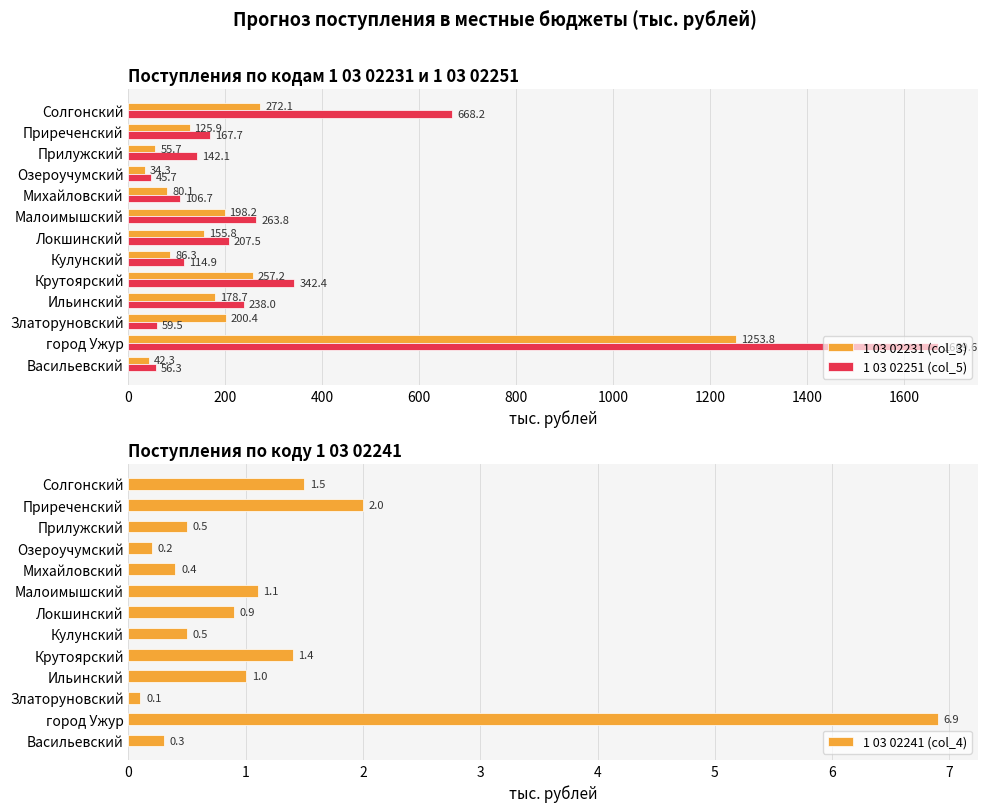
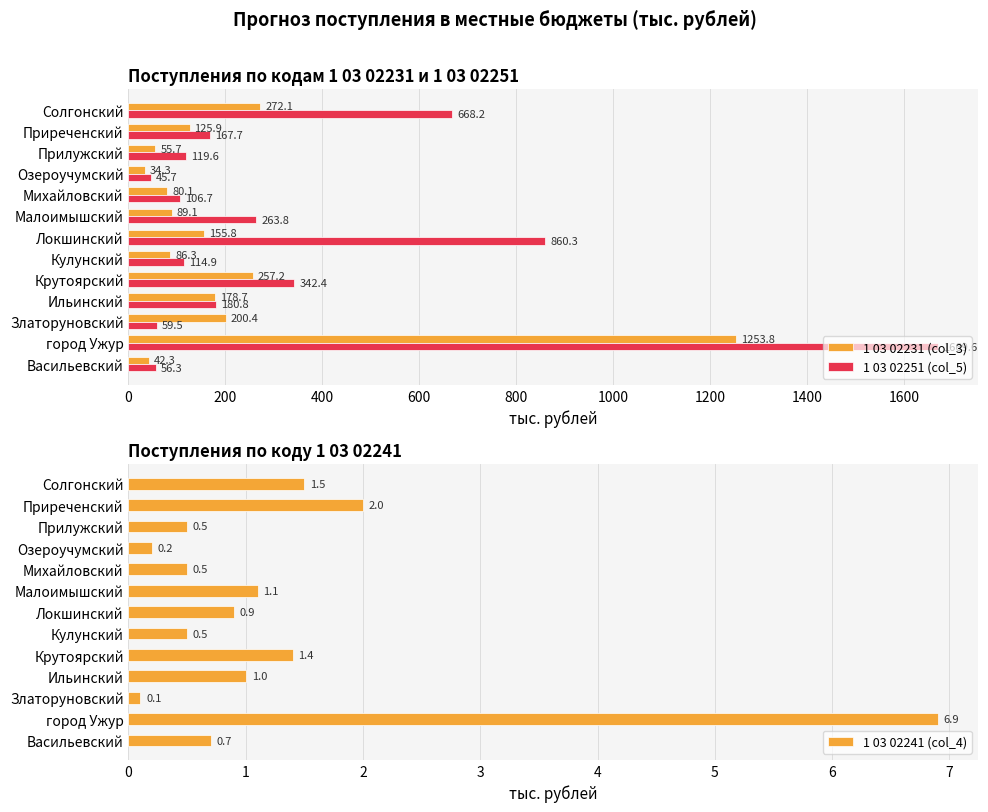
Поступления по кодам 1 03 02231 и 1 03 02251, 1 03 02251 (col_5), Прилужский: 142.1 -> 119.6
Поступления по кодам 1 03 02231 и 1 03 02251, 1 03 02231 (col_3), Малоимышский: 198.2 -> 89.1
Поступления по кодам 1 03 02231 и 1 03 02251, 1 03 02251 (col_5), Локшинский: 207.5 -> 860.3
Поступления по кодам 1 03 02231 и 1 03 02251, 1 03 02251 (col_5), Ильинский: 238.0 -> 180.8
Поступления по коду 1 03 02241, Михайловский: 0.4 -> 0.5
Поступления по коду 1 03 02241, Васильевский: 0.3 -> 0.7
